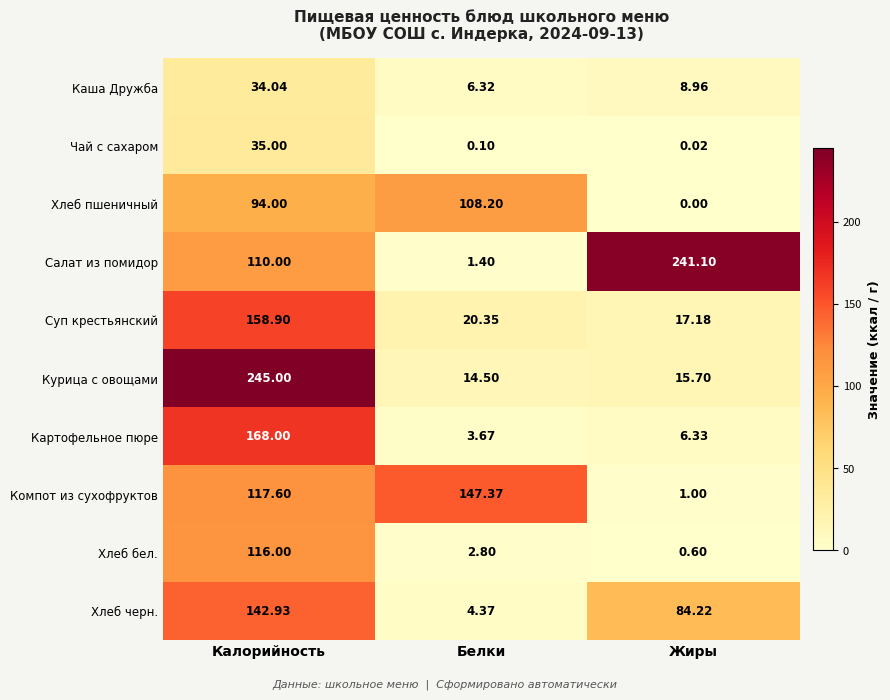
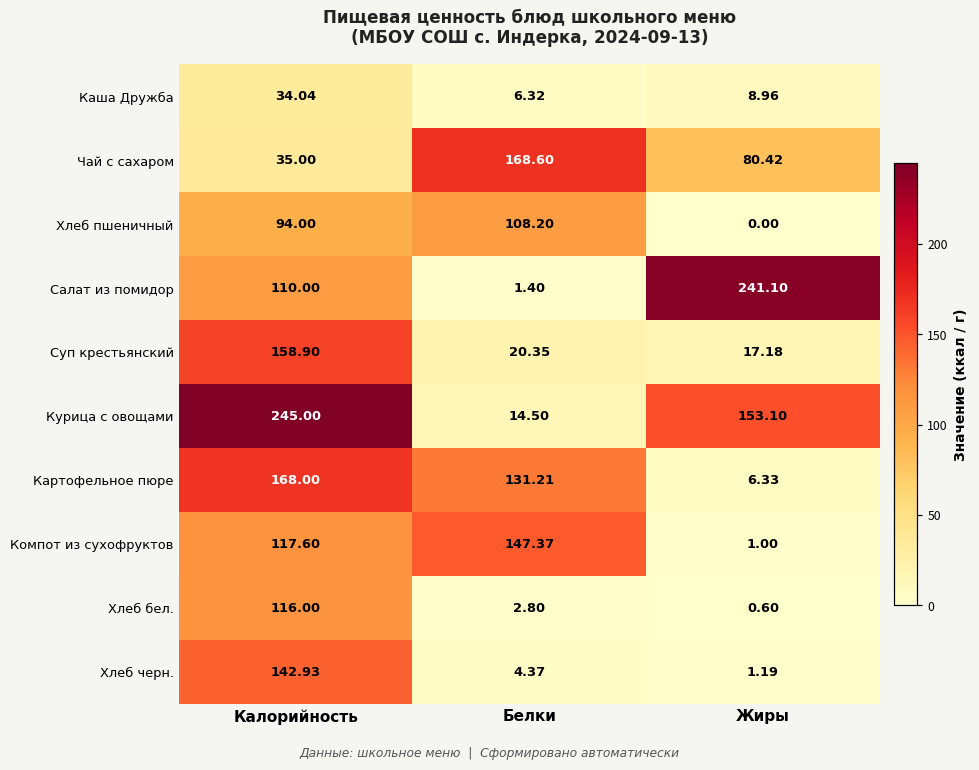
Чай с сахаром, Белки: 0.10 -> 168.60
Чай с сахаром, Жиры: 0.02 -> 80.42
Курица с овощами, Жиры: 15.70 -> 153.10
Картофельное пюре, Белки: 3.67 -> 131.21
Хлеб черн., Жиры: 84.22 -> 1.19
